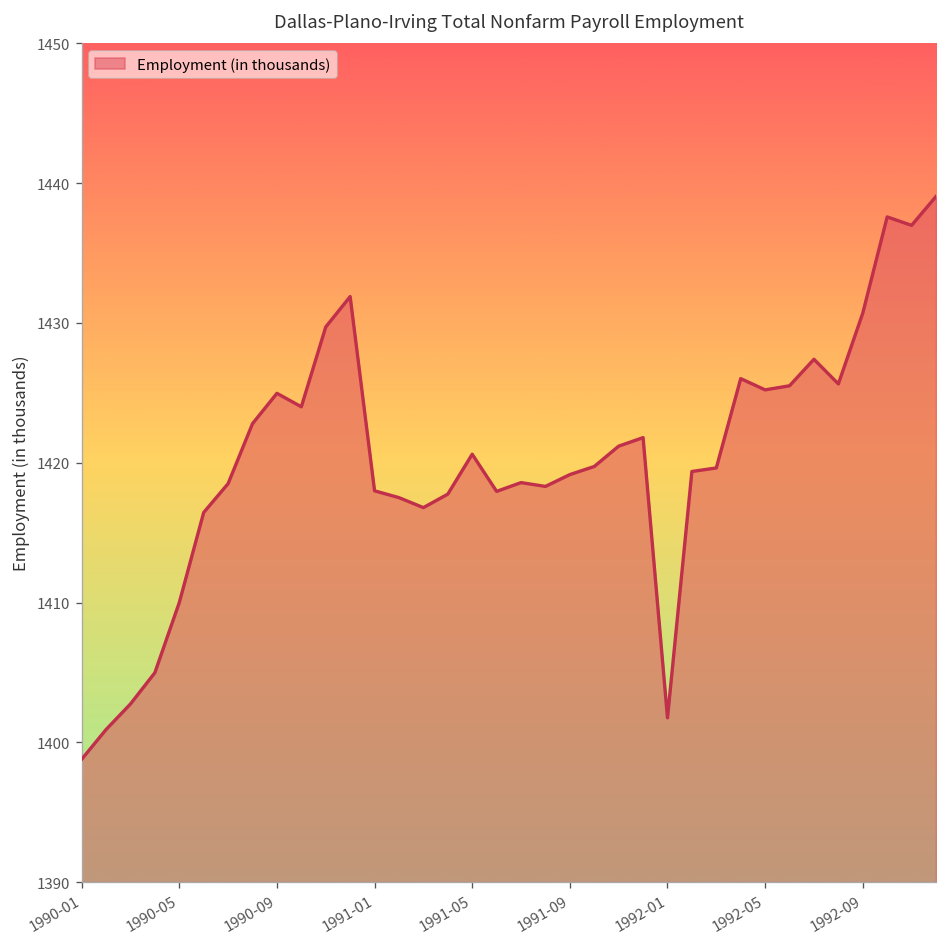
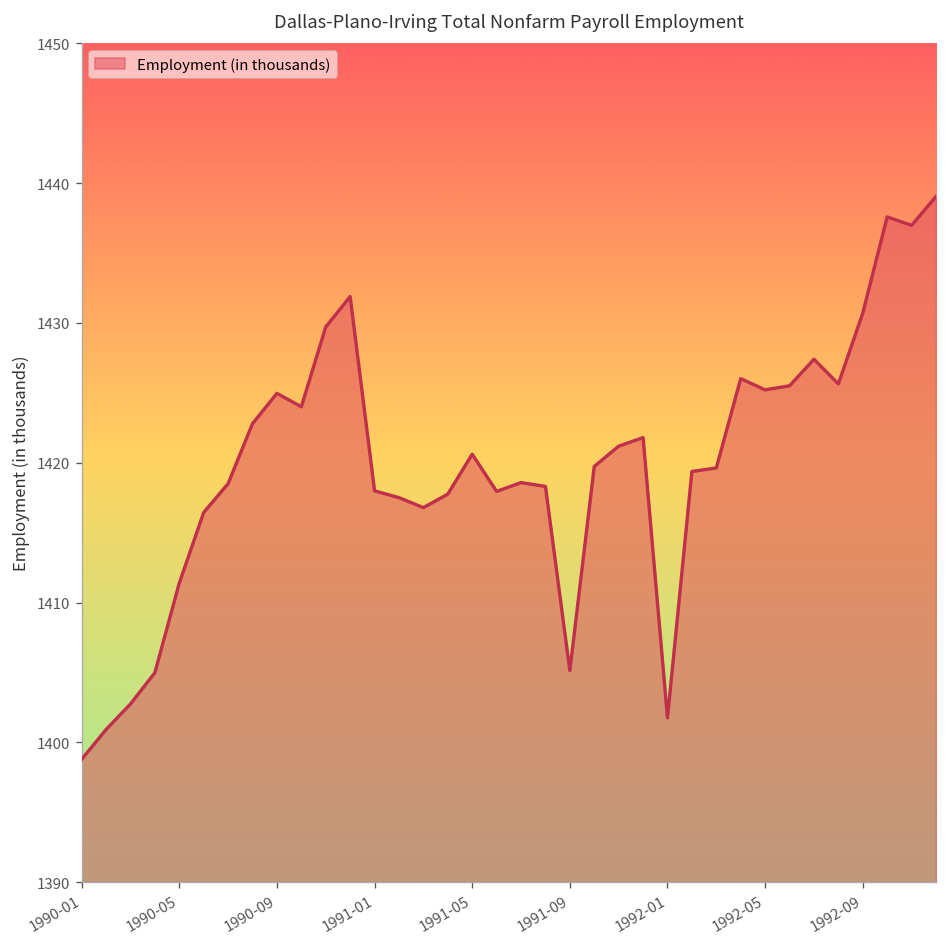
1990-05: 1410.0 -> 1411.4
1991-09: 1419.2 -> 1405.1
